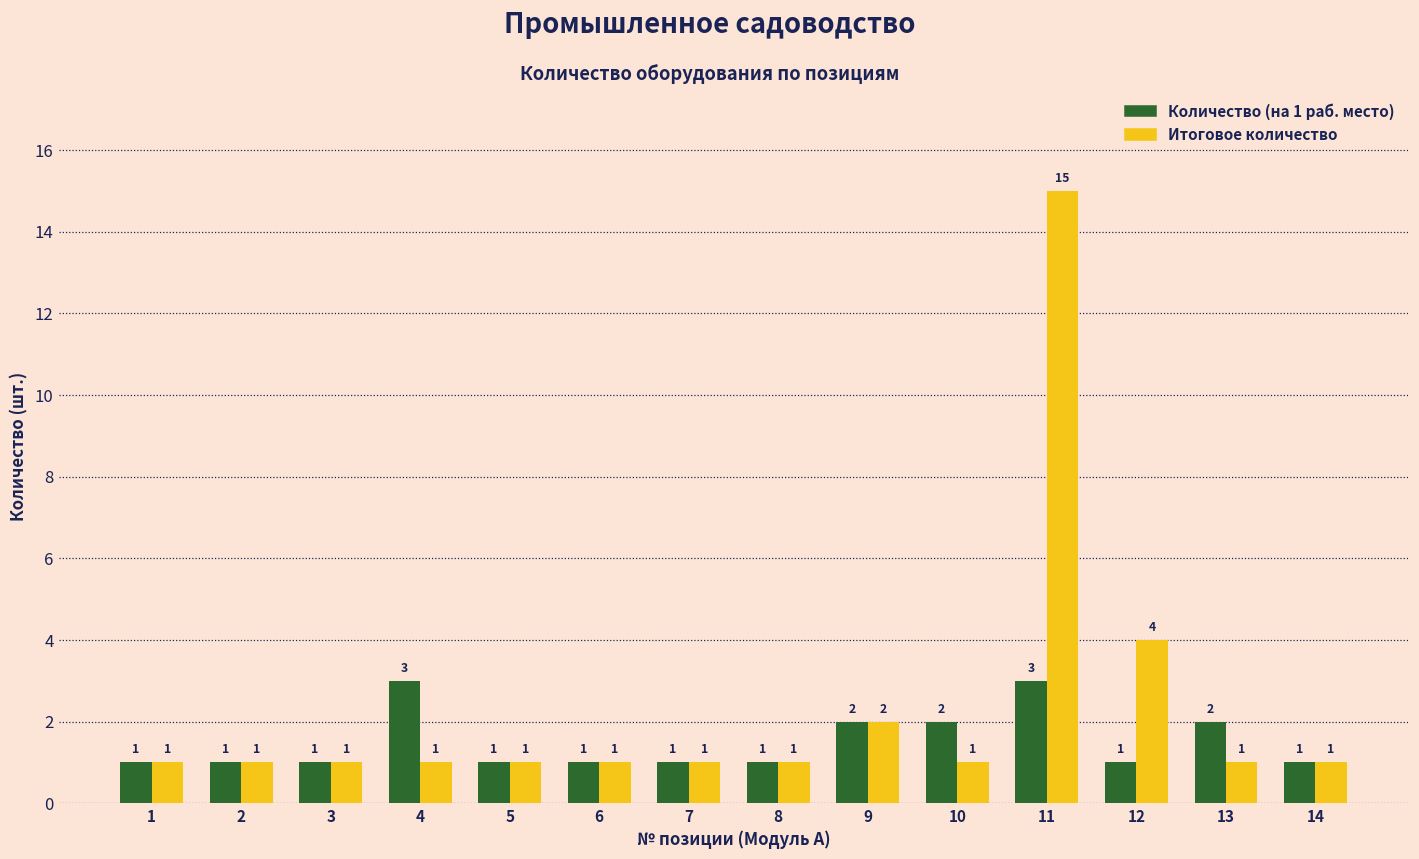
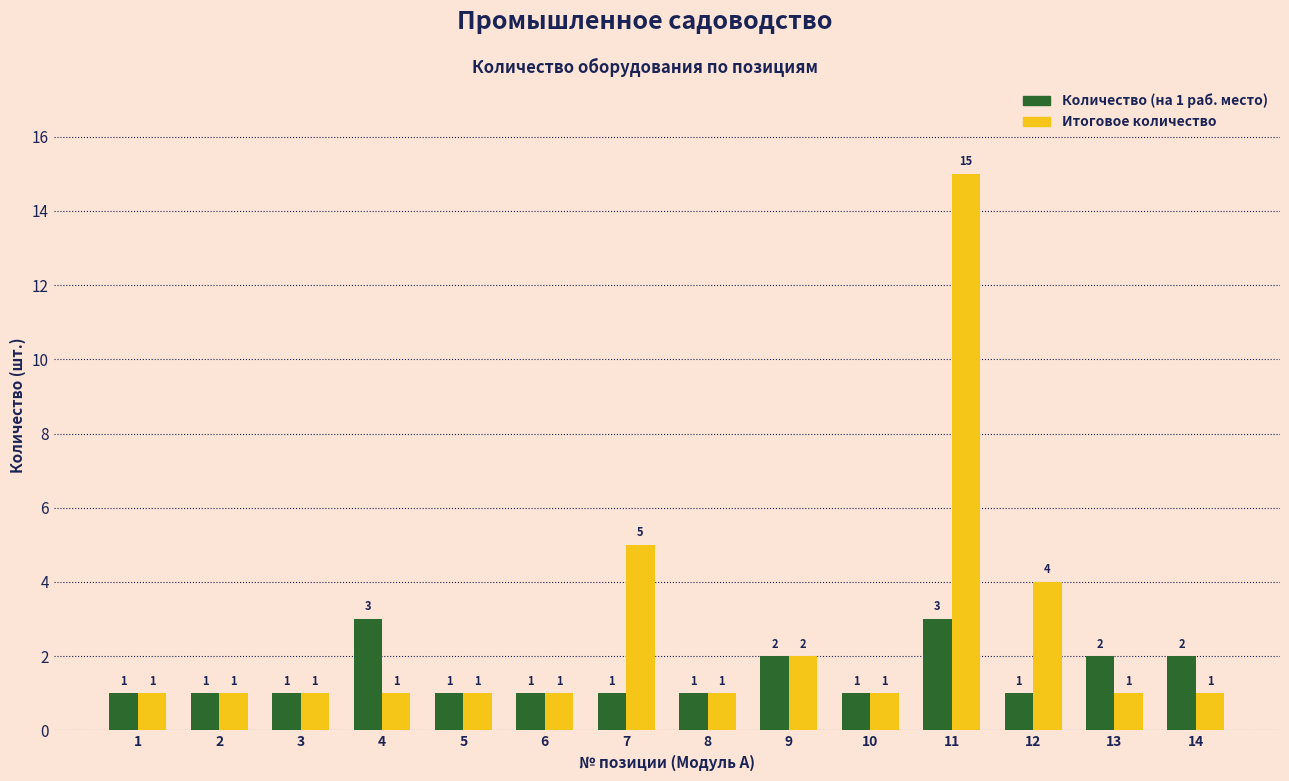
Итоговое количество, 7: 1 -> 5
Количество (на 1 раб. место), 10: 2 -> 1
Количество (на 1 раб. место), 14: 1 -> 2
